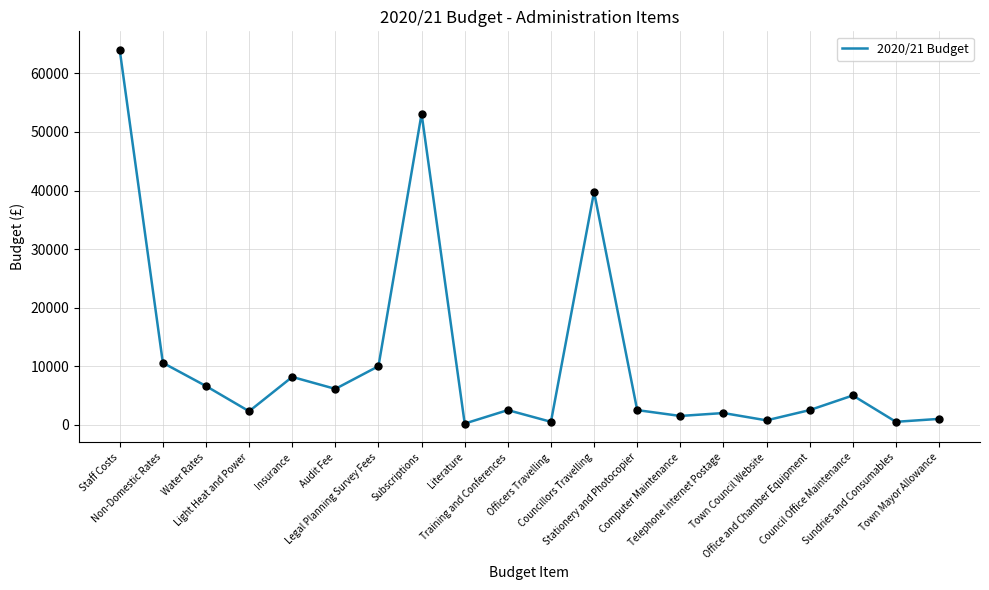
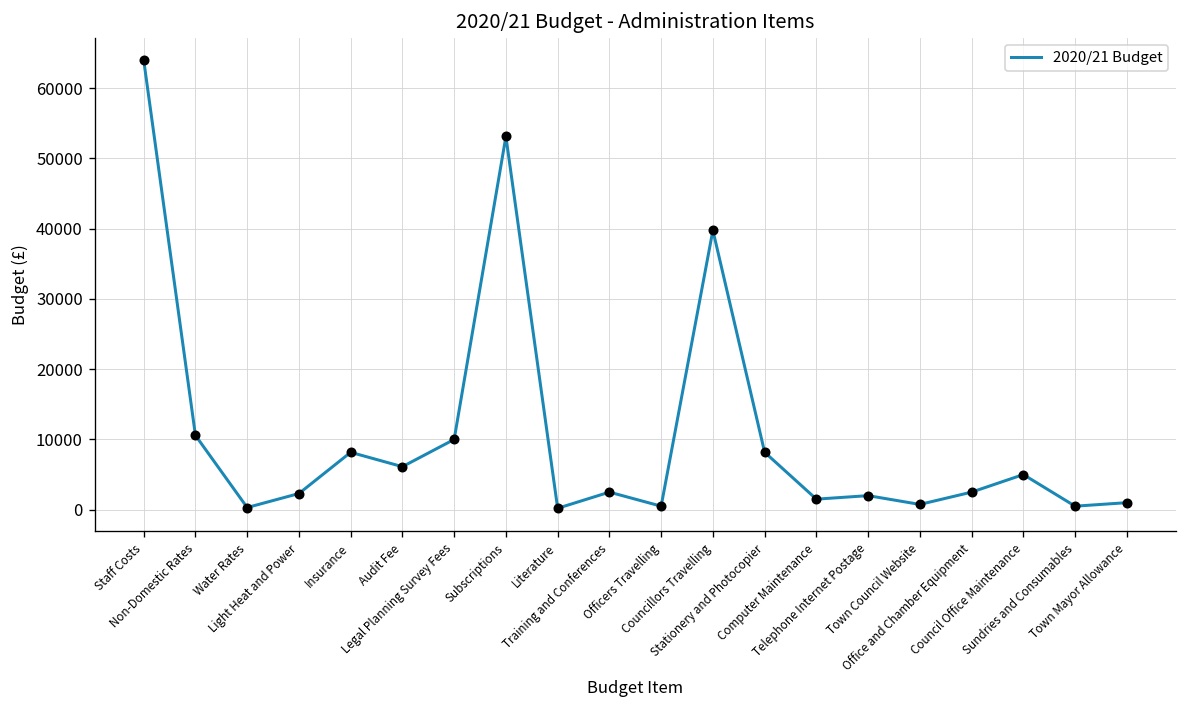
Water Rates: 7000 -> 0
Stationery and Photocopier: 3000 -> 8000
